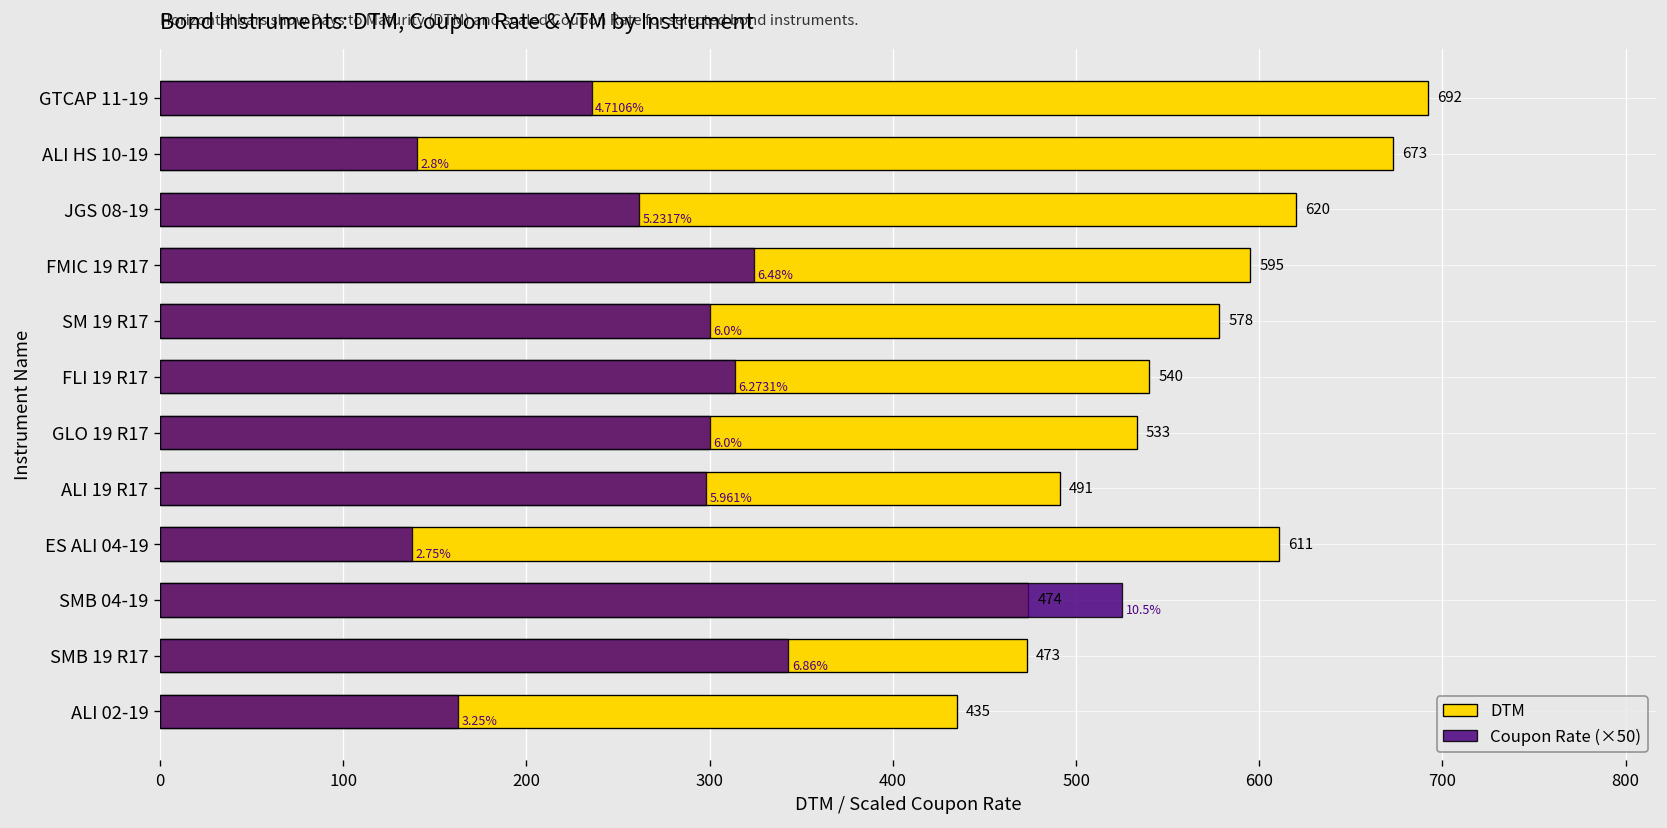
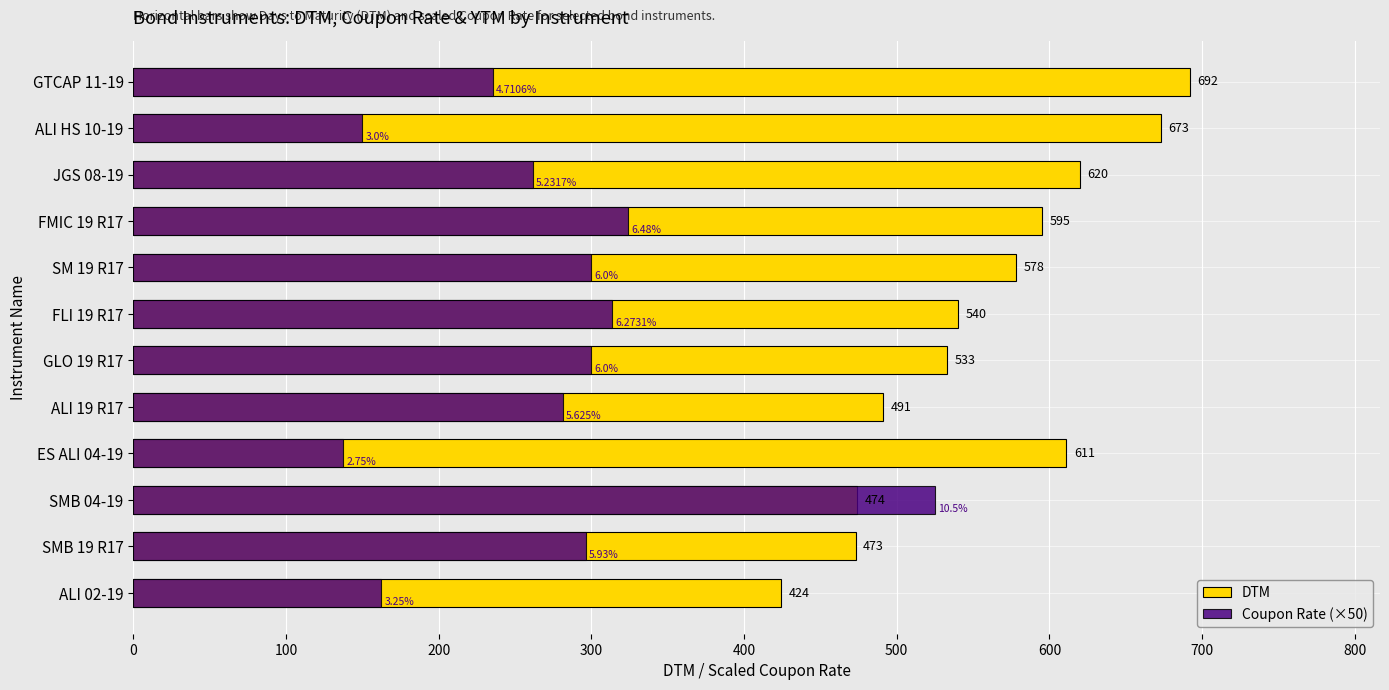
Coupon Rate (×50), ALI HS 10-19: 2.8% -> 3.0%
Coupon Rate (×50), ALI 19 R17: 5.961% -> 5.625%
Coupon Rate (×50), SMB 19 R17: 6.86% -> 5.93%
DTM, ALI 02-19: 435 -> 424
